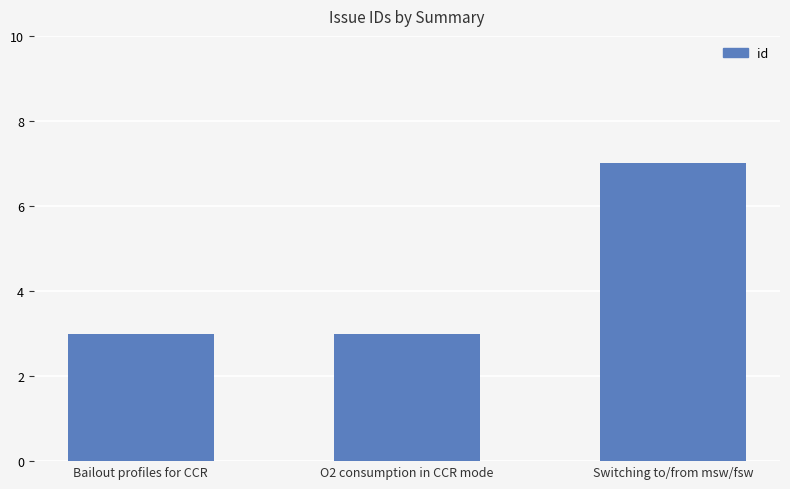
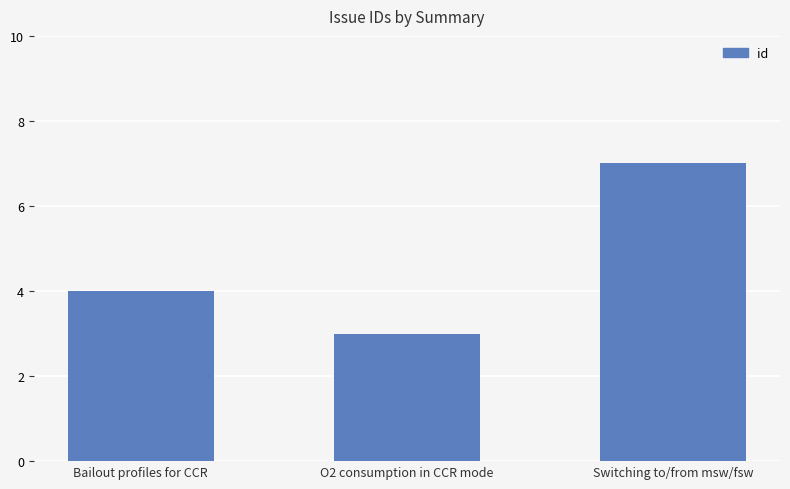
Bailout profiles for CCR: 3 -> 4
